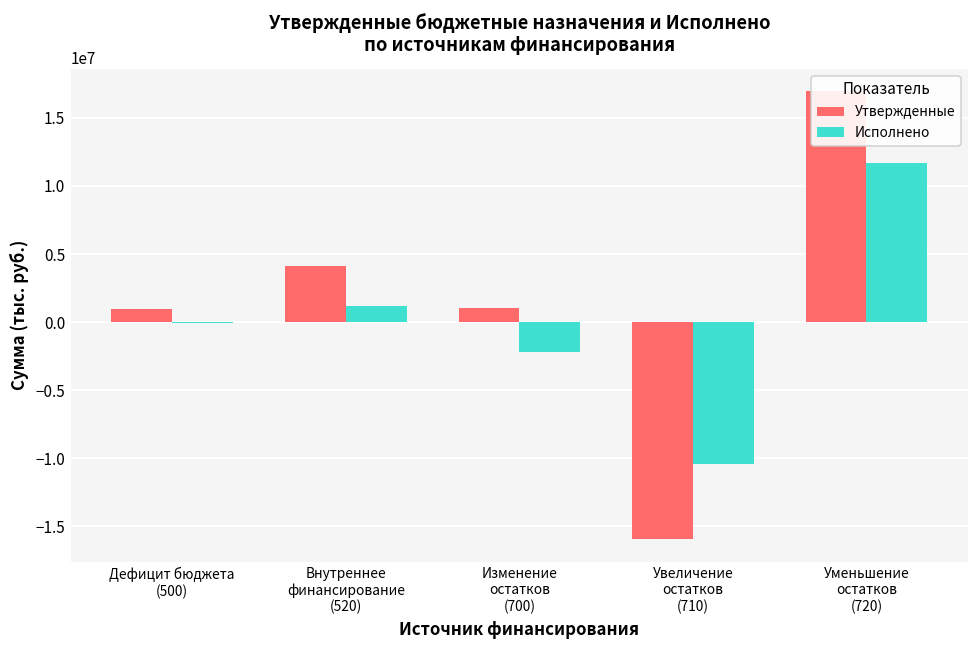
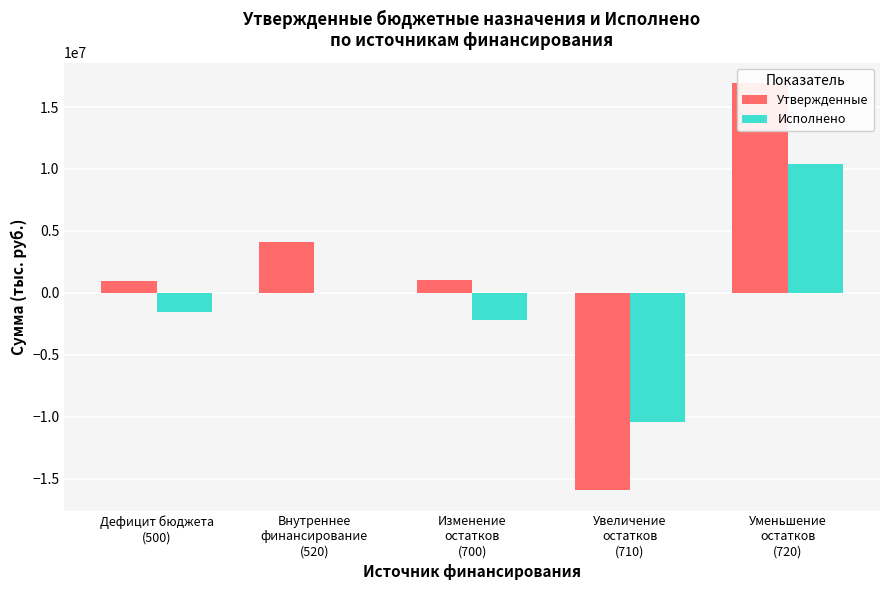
Исполнено, Дефицит бюджета (500): 0 -> -1600000
Исполнено, Внутреннее финансирование (520): 1200000 -> 0
Исполнено, Уменьшение остатков (720): 11700000 -> 10400000
